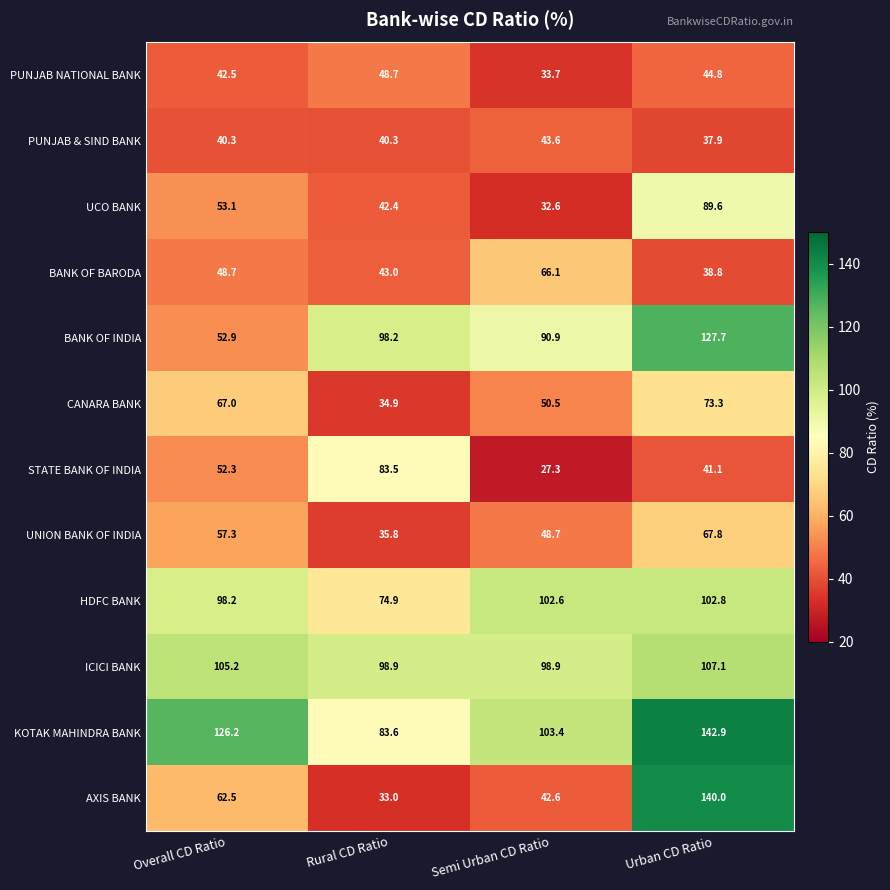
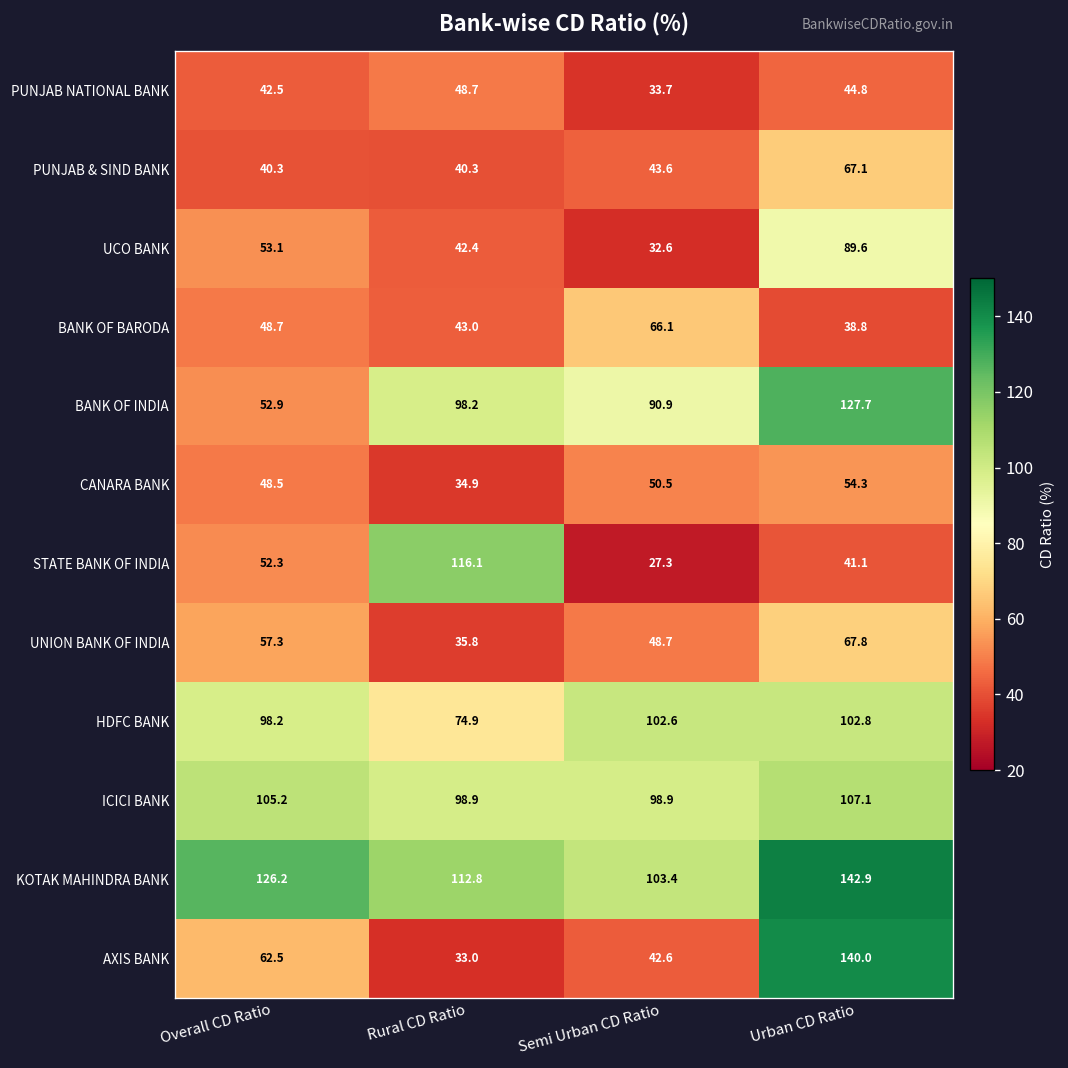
PUNJAB & SIND BANK, Urban CD Ratio: 37.9 -> 67.1
CANARA BANK, Overall CD Ratio: 67.0 -> 48.5
CANARA BANK, Urban CD Ratio: 73.3 -> 54.3
STATE BANK OF INDIA, Rural CD Ratio: 83.5 -> 116.1
KOTAK MAHINDRA BANK, Rural CD Ratio: 83.6 -> 112.8
